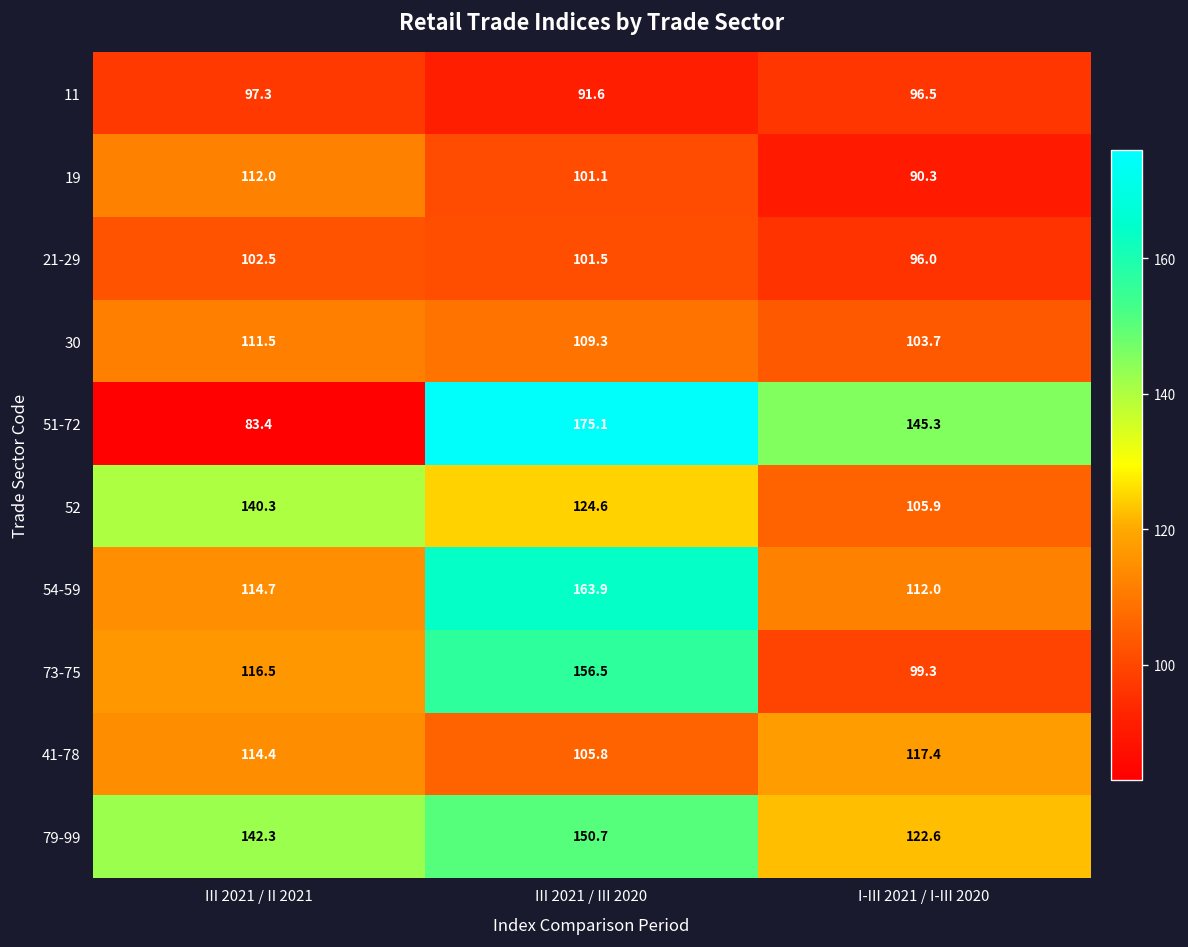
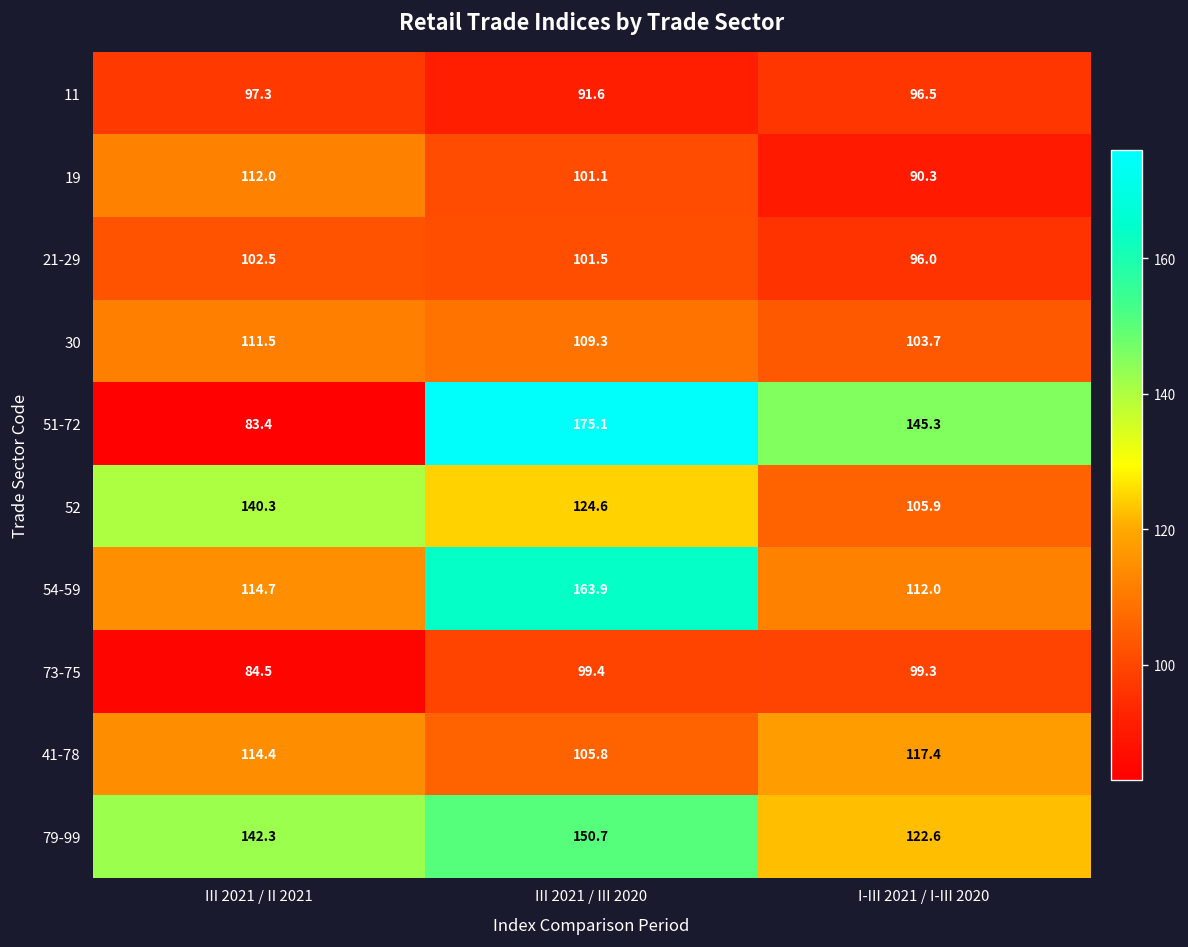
73-75, III 2021 / II 2021: 116.5 -> 84.5
73-75, III 2021 / III 2020: 156.5 -> 99.4
